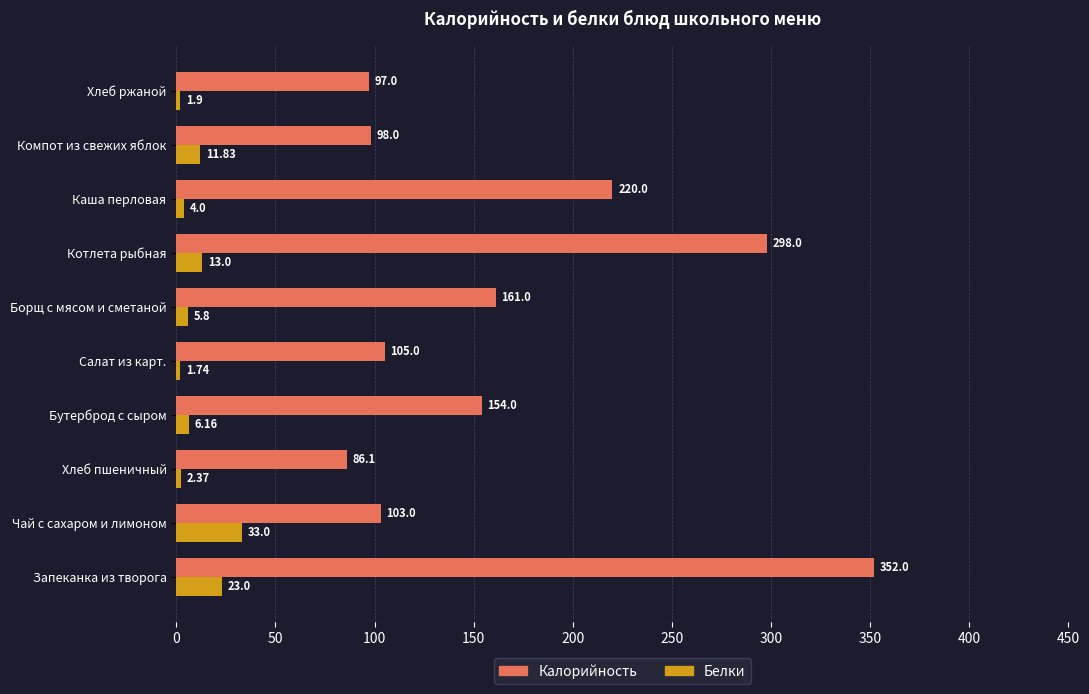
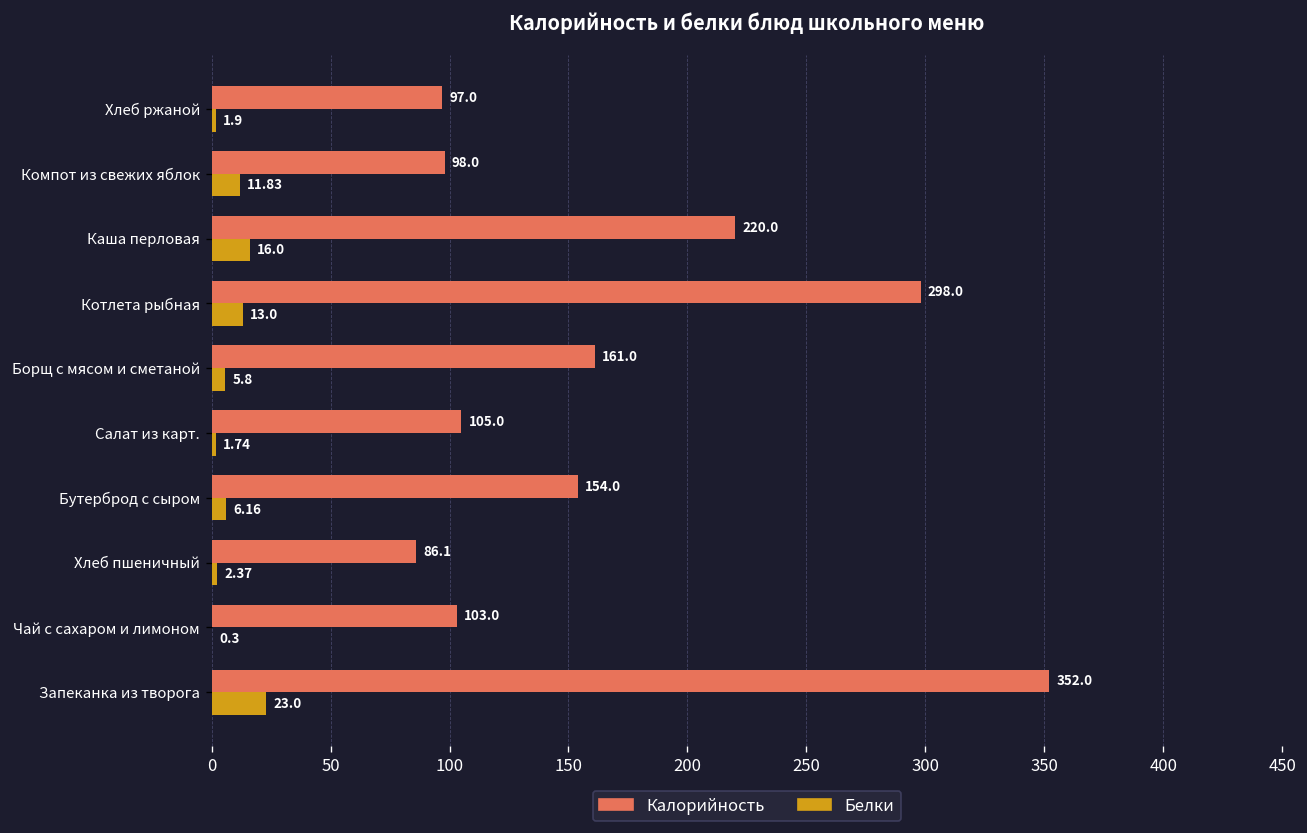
Белки, Каша перловая: 4.0 -> 16.0
Белки, Чай с сахаром и лимоном: 33.0 -> 0.3
